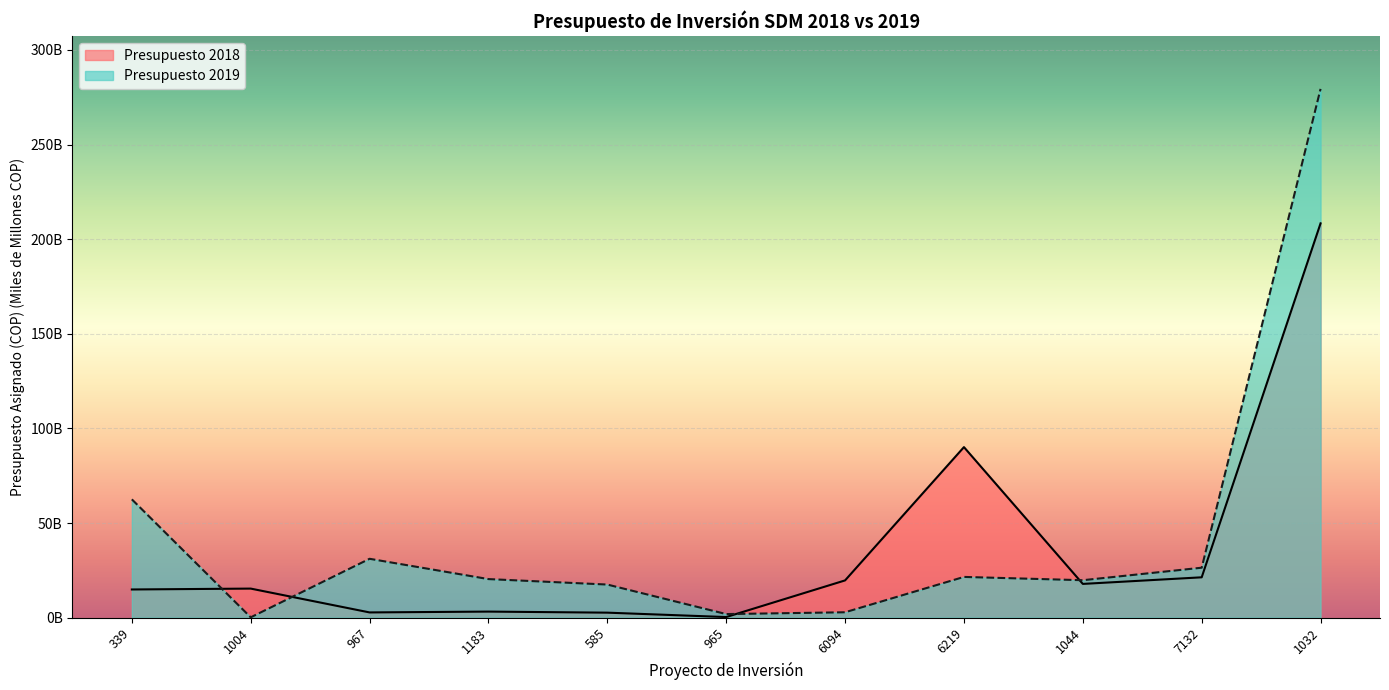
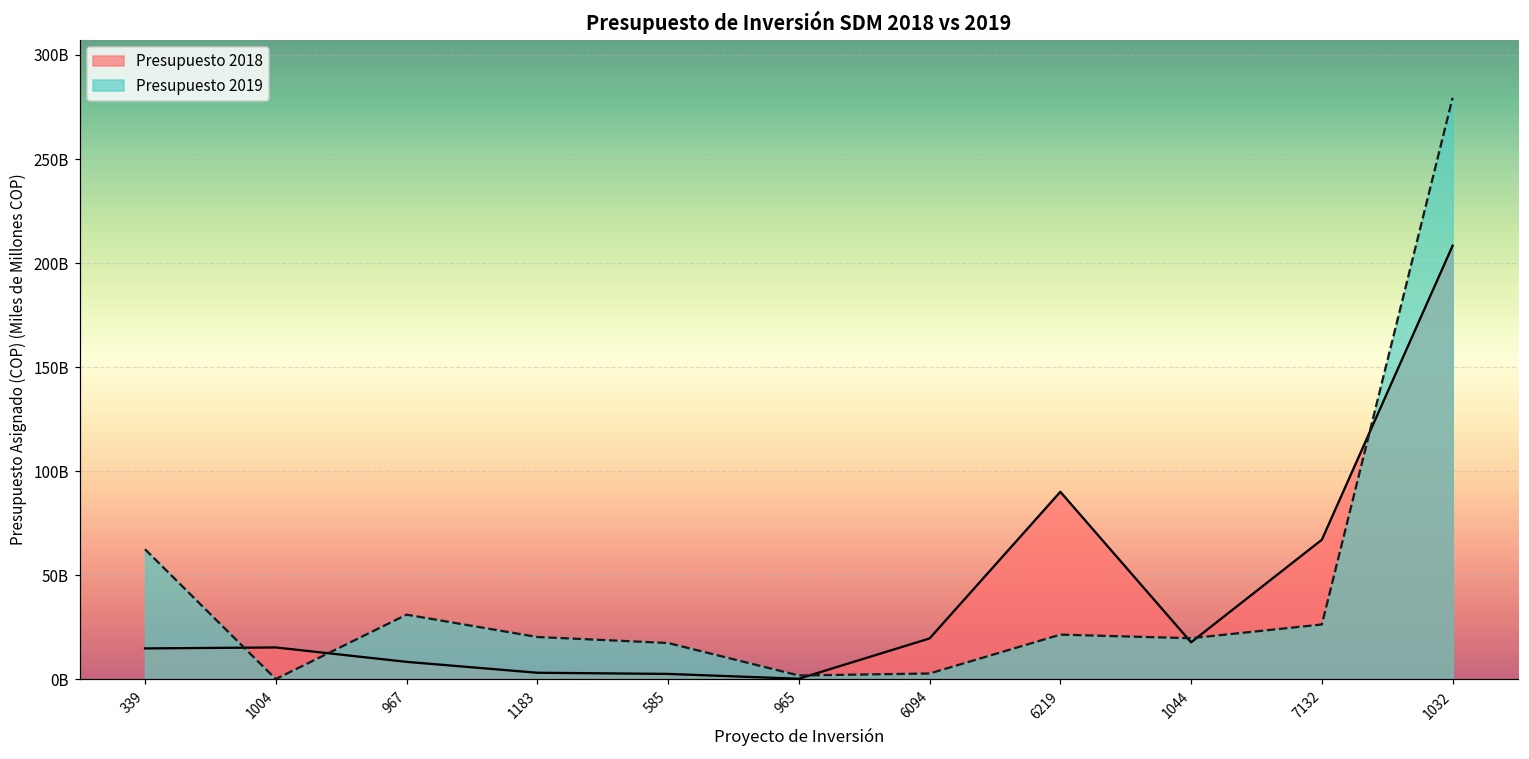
Presupuesto 2018, 967: 3000000000 -> 8000000000
Presupuesto 2018, 7132: 21000000000 -> 67000000000
